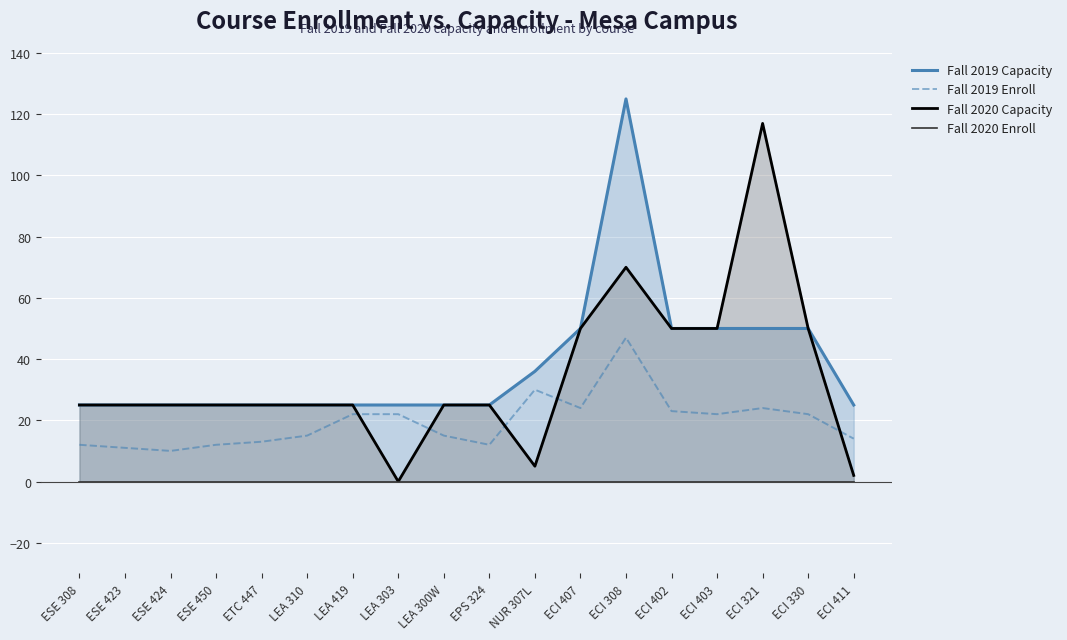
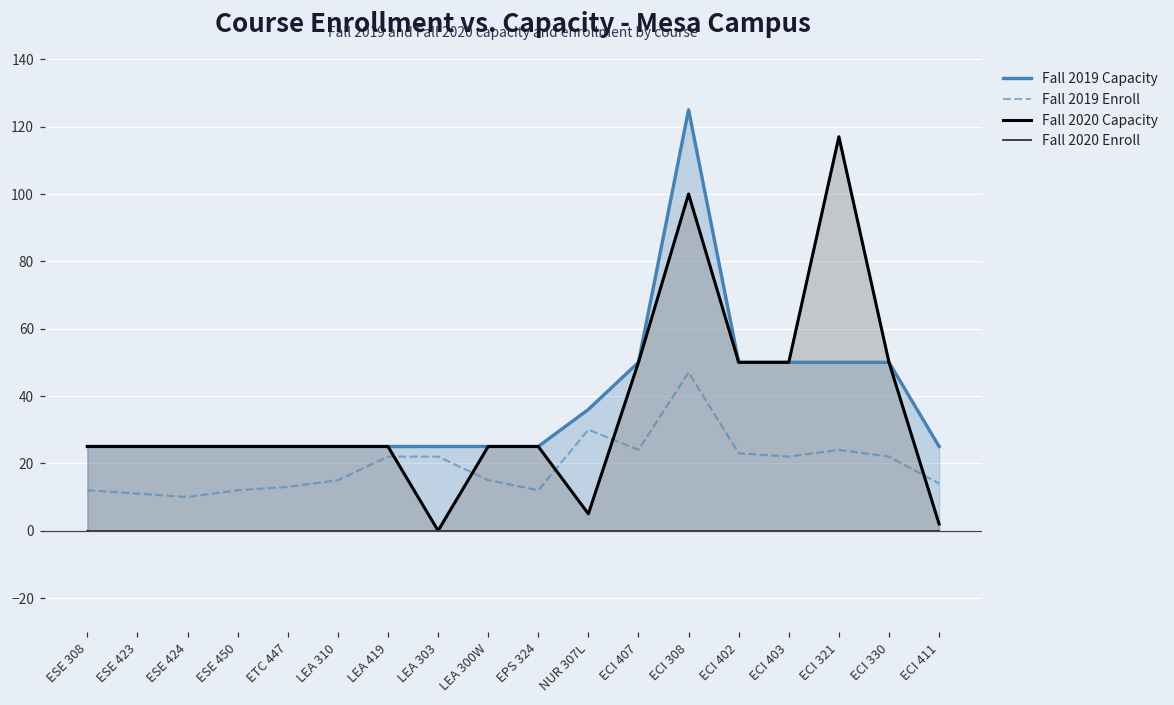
Fall 2020 Capacity, ECI 308: 70 -> 100
